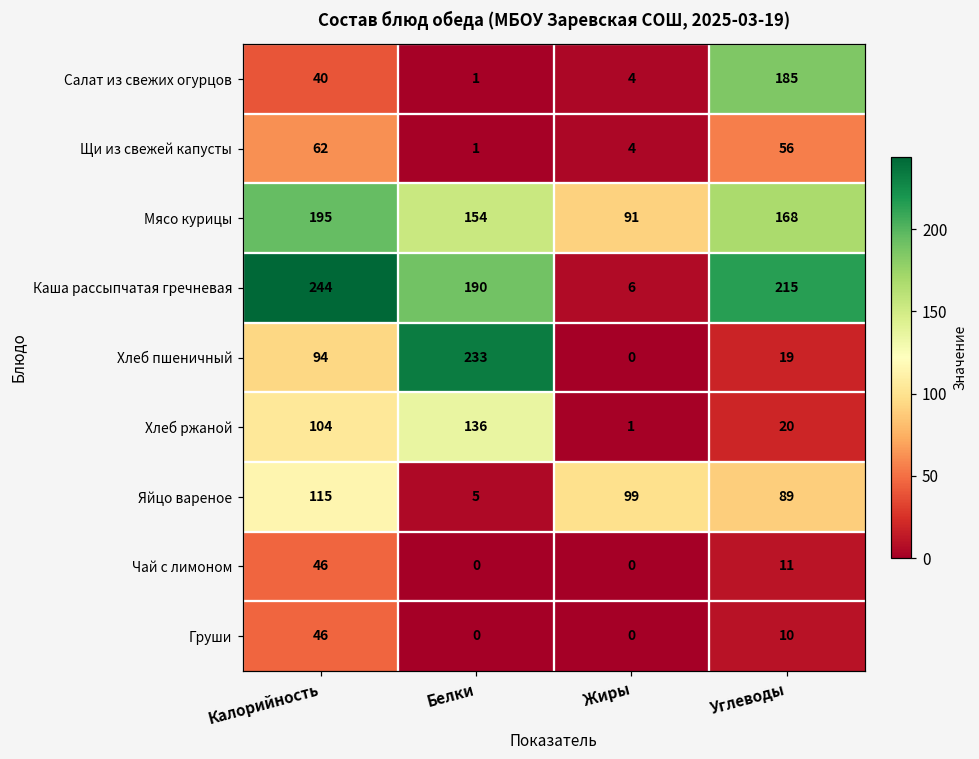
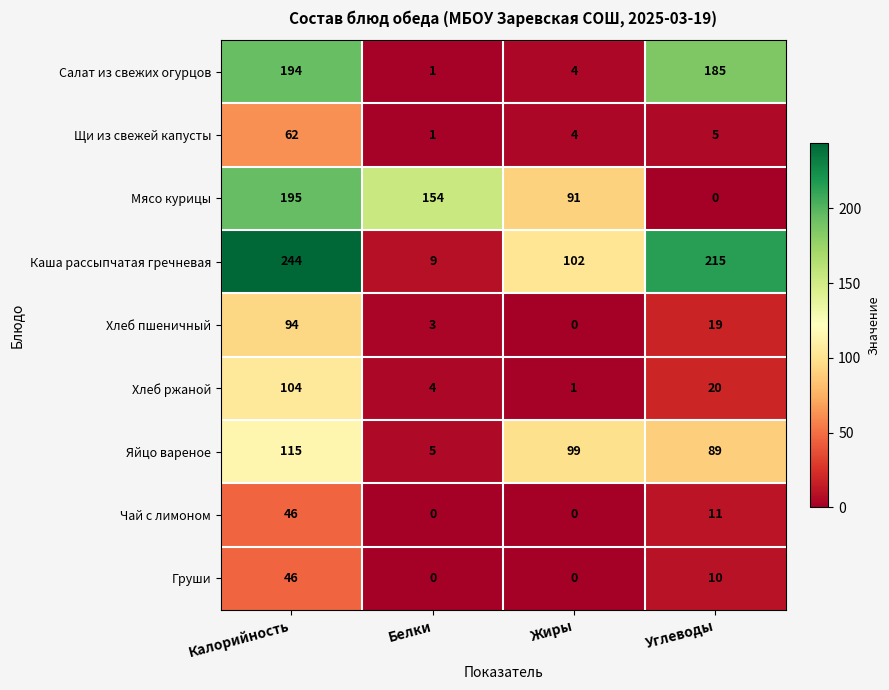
Салат из свежих огурцов, Калорийность: 40 -> 194
Щи из свежей капусты, Углеводы: 56 -> 5
Мясо курицы, Углеводы: 168 -> 0
Каша рассыпчатая гречневая, Белки: 190 -> 9
Каша рассыпчатая гречневая, Жиры: 6 -> 102
Хлеб пшеничный, Белки: 233 -> 3
Хлеб ржаной, Белки: 136 -> 4
